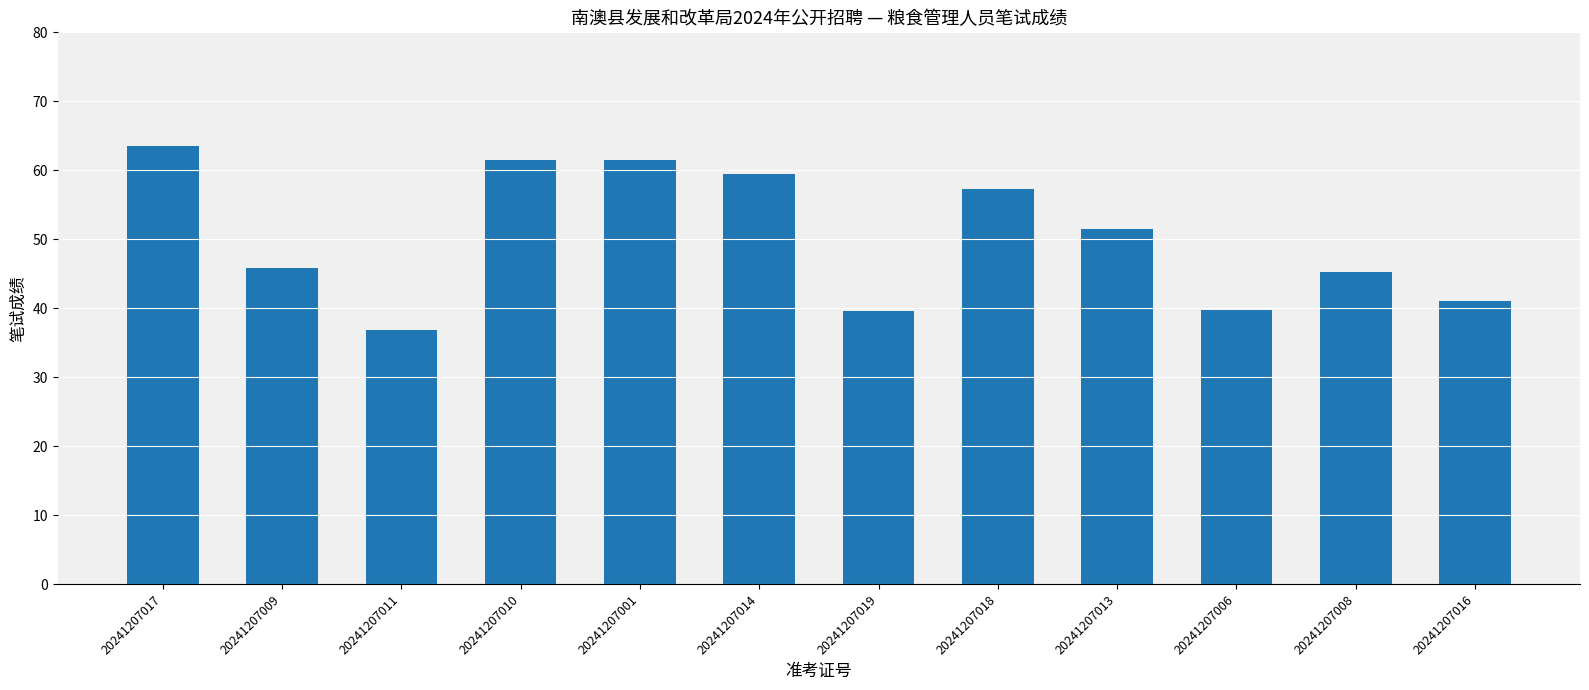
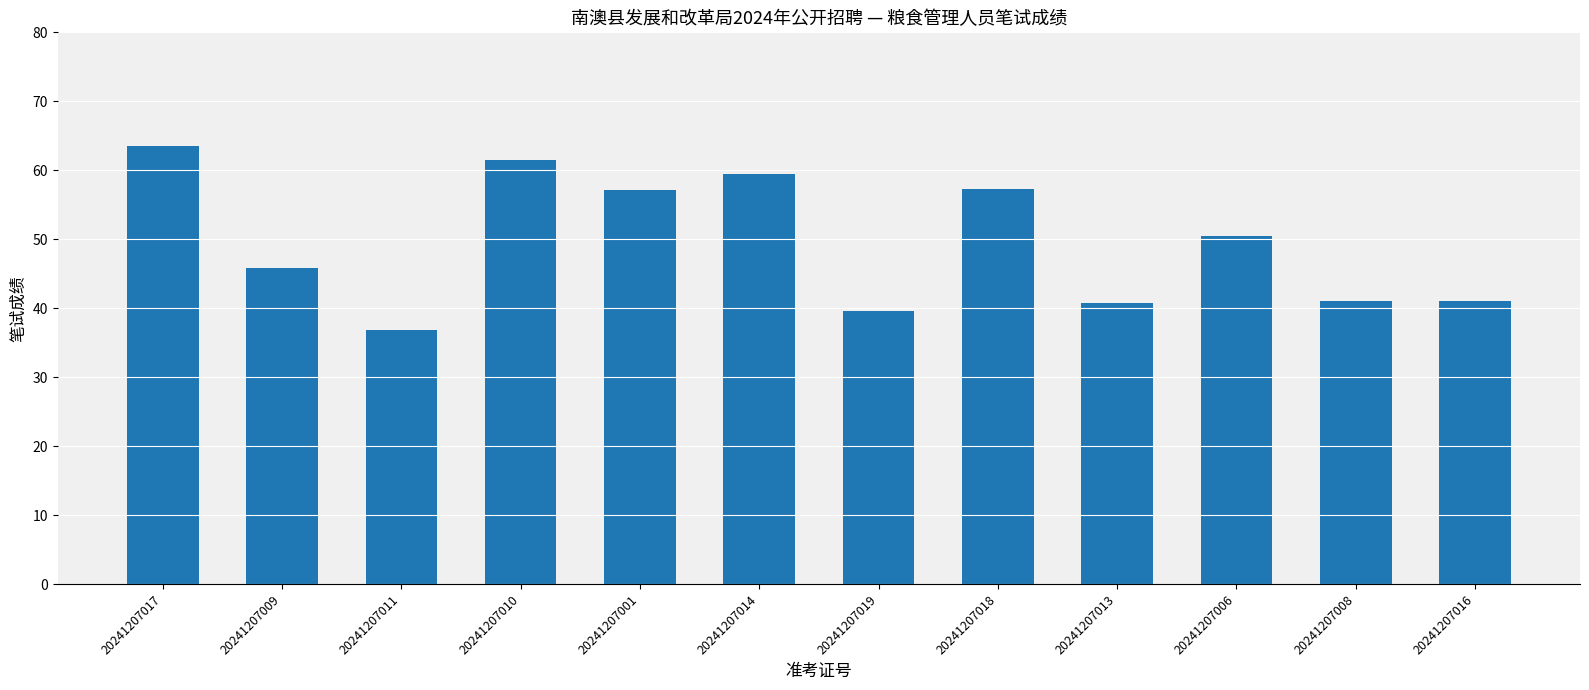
20241207001: 62 -> 57
20241207013: 52 -> 41
20241207006: 40 -> 51
20241207008: 45 -> 41
